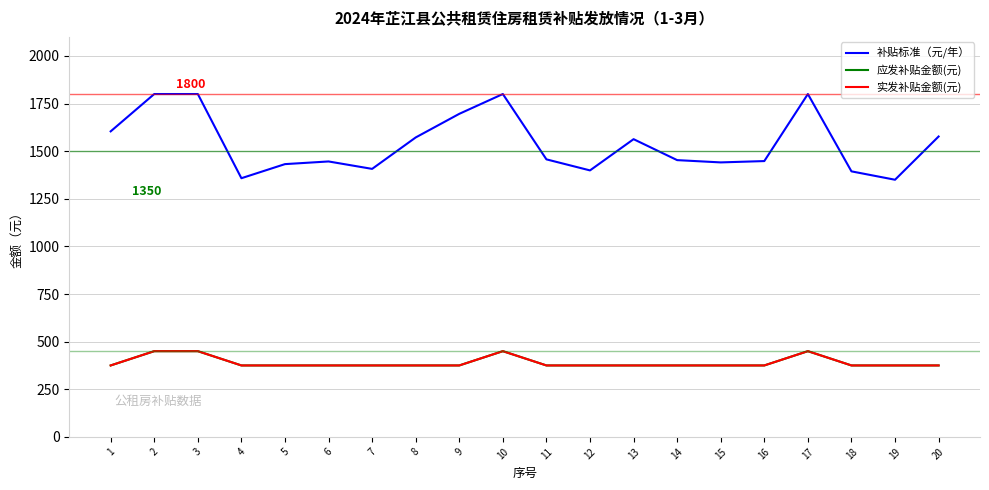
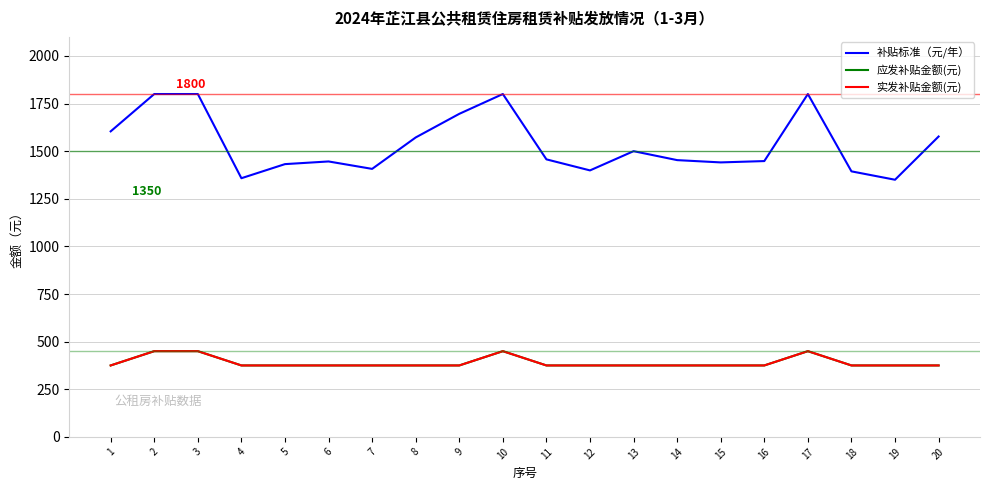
补贴标准（元/年）, 13: 1560 -> 1500
